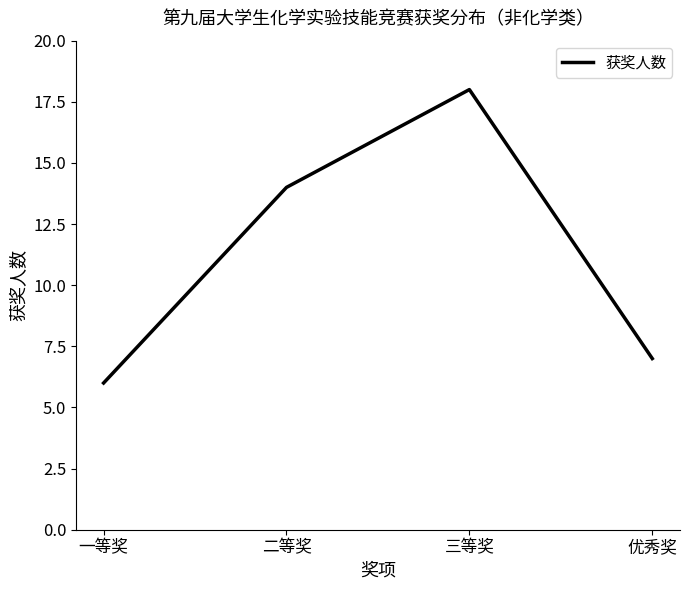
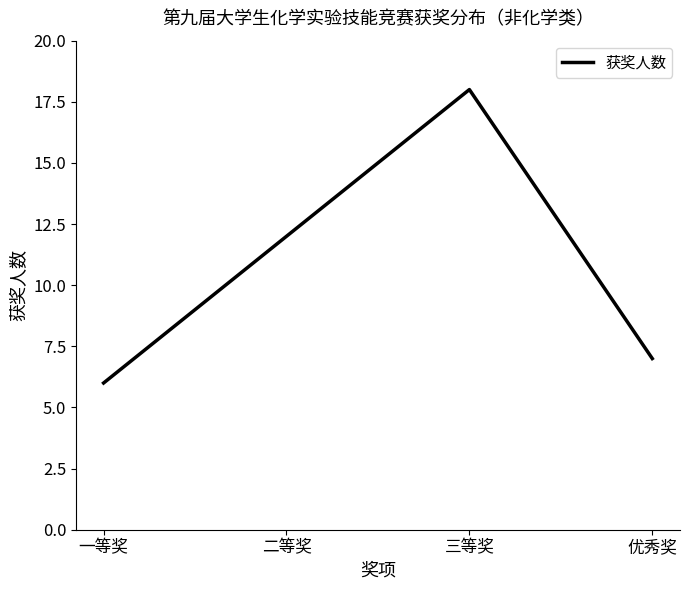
二等奖: 14 -> 12
